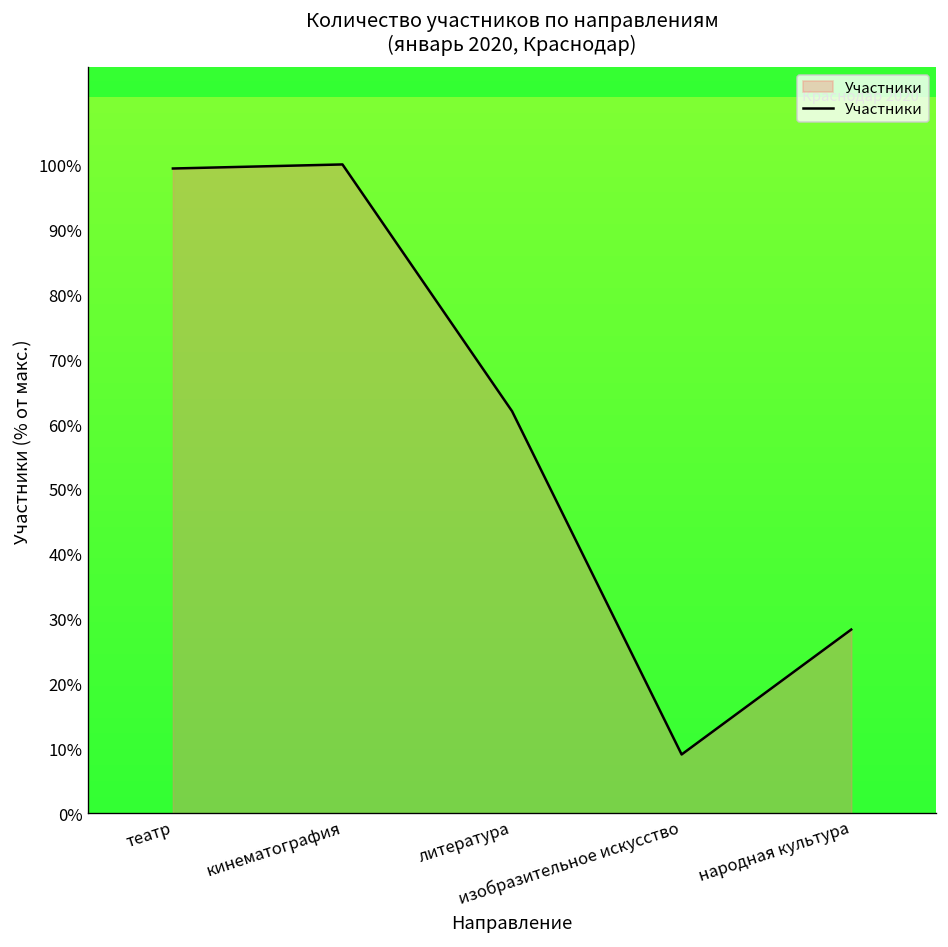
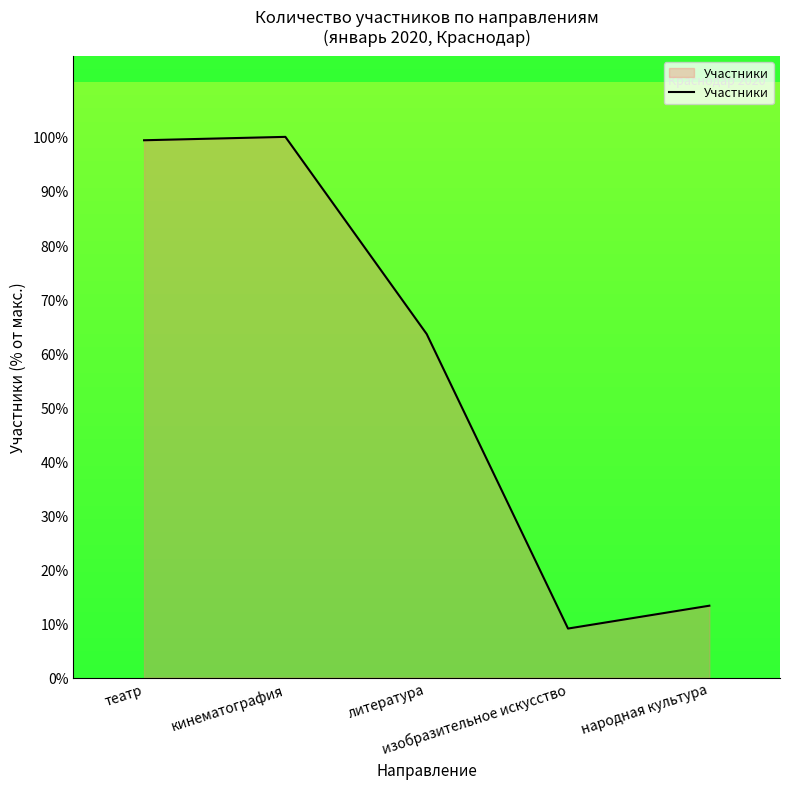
литература: 62% -> 64%
народная культура: 28% -> 13%
